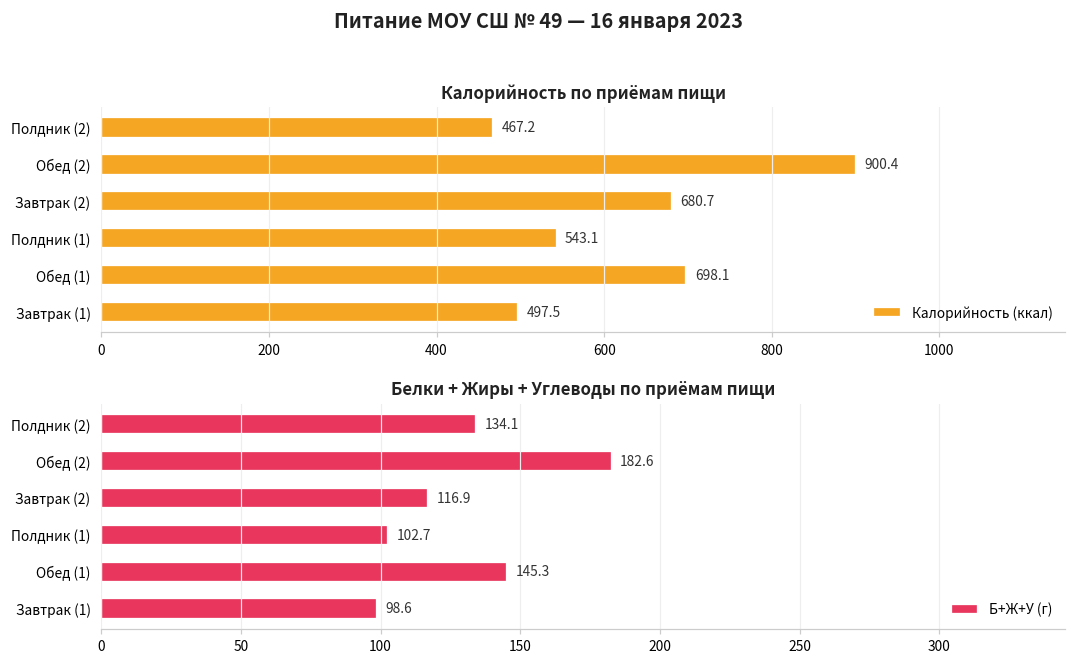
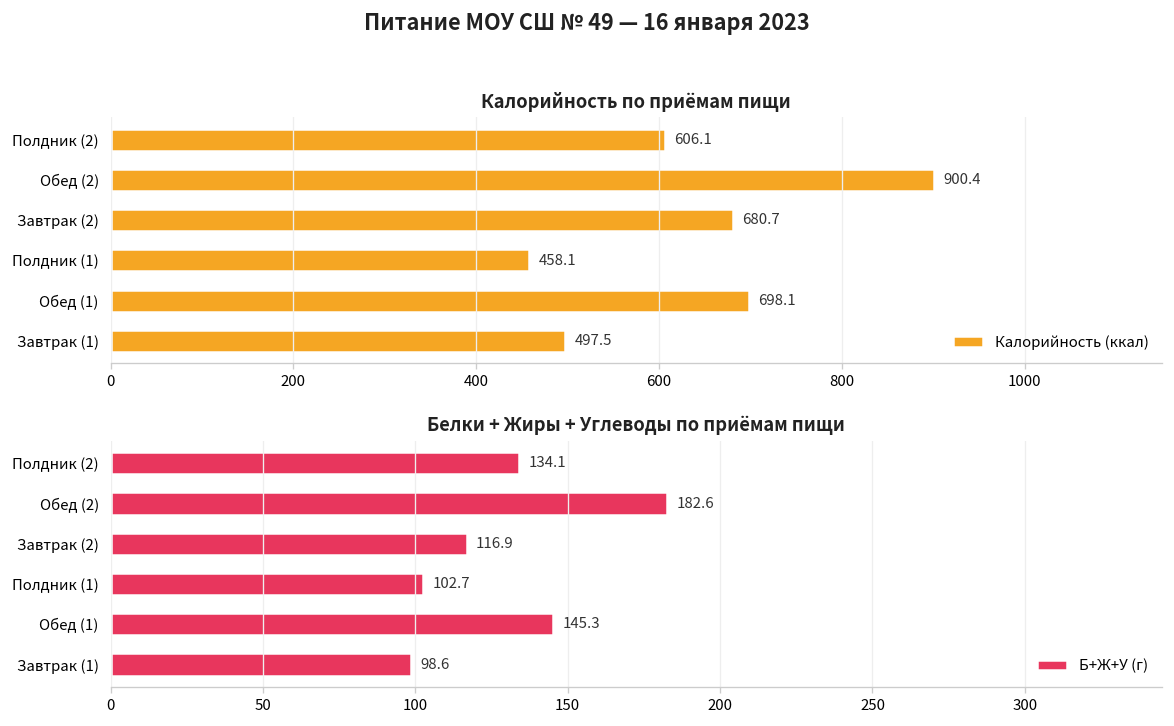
Калорийность по приёмам пищи, Полдник (2): 467.2 -> 606.1
Калорийность по приёмам пищи, Полдник (1): 543.1 -> 458.1
